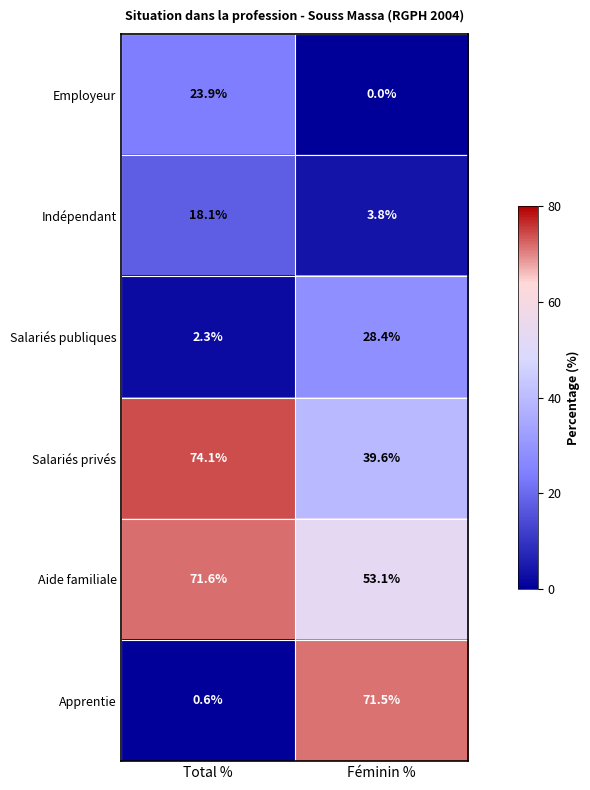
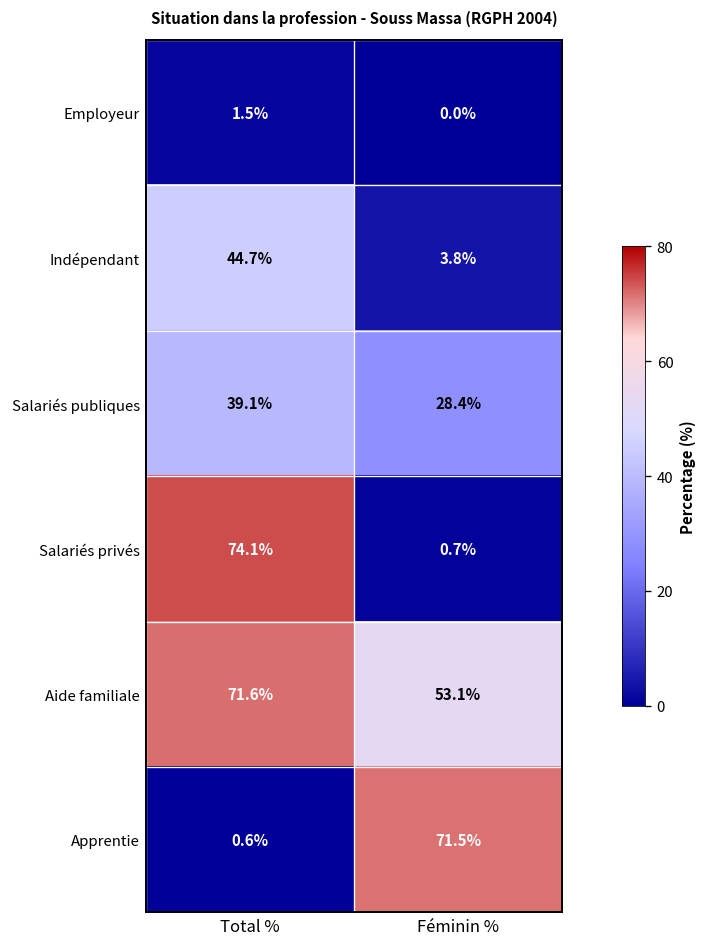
Employeur, Total %: 23.9% -> 1.5%
Indépendant, Total %: 18.1% -> 44.7%
Salariés publiques, Total %: 2.3% -> 39.1%
Salariés privés, Féminin %: 39.6% -> 0.7%
